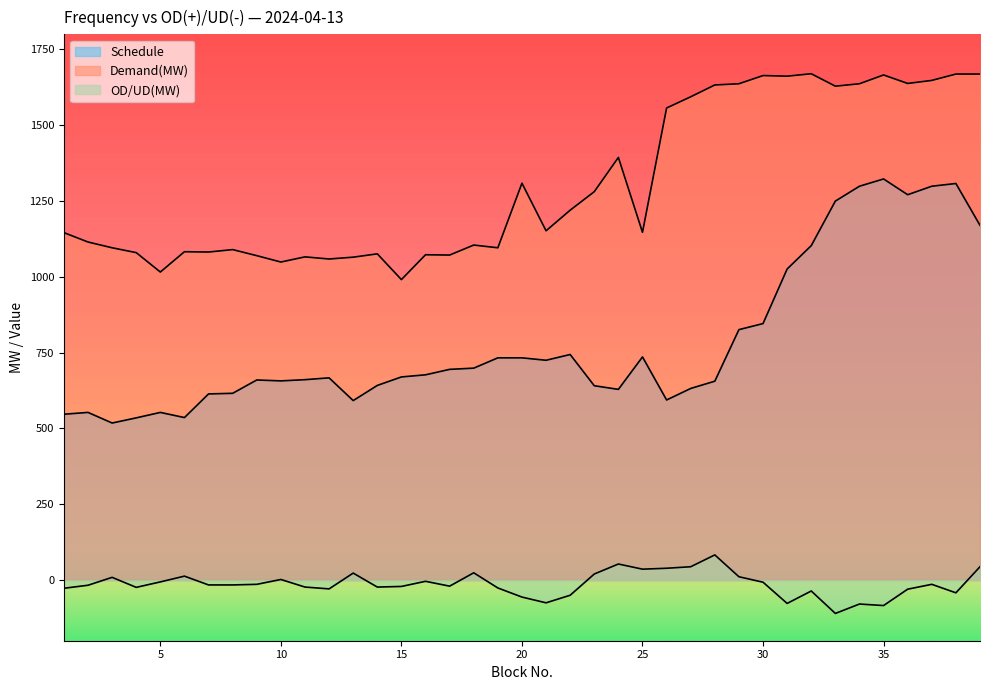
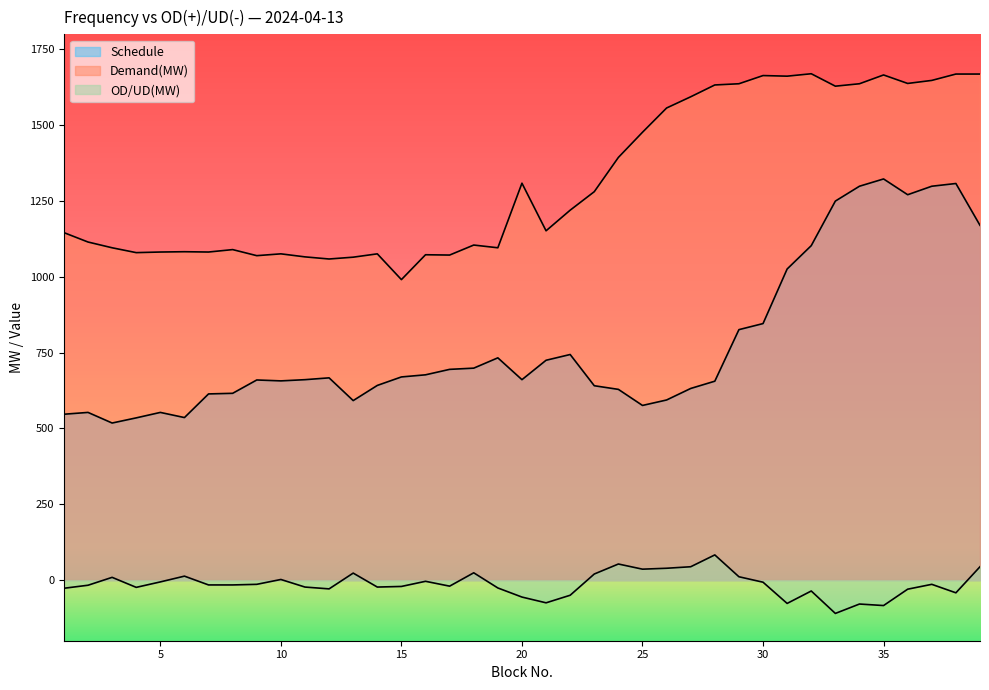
Demand(MW), 5: 1020 -> 1080
Demand(MW), 10: 1050 -> 1080
Schedule, 20: 730 -> 660
Schedule, 25: 740 -> 580
Demand(MW), 25: 1150 -> 1480
